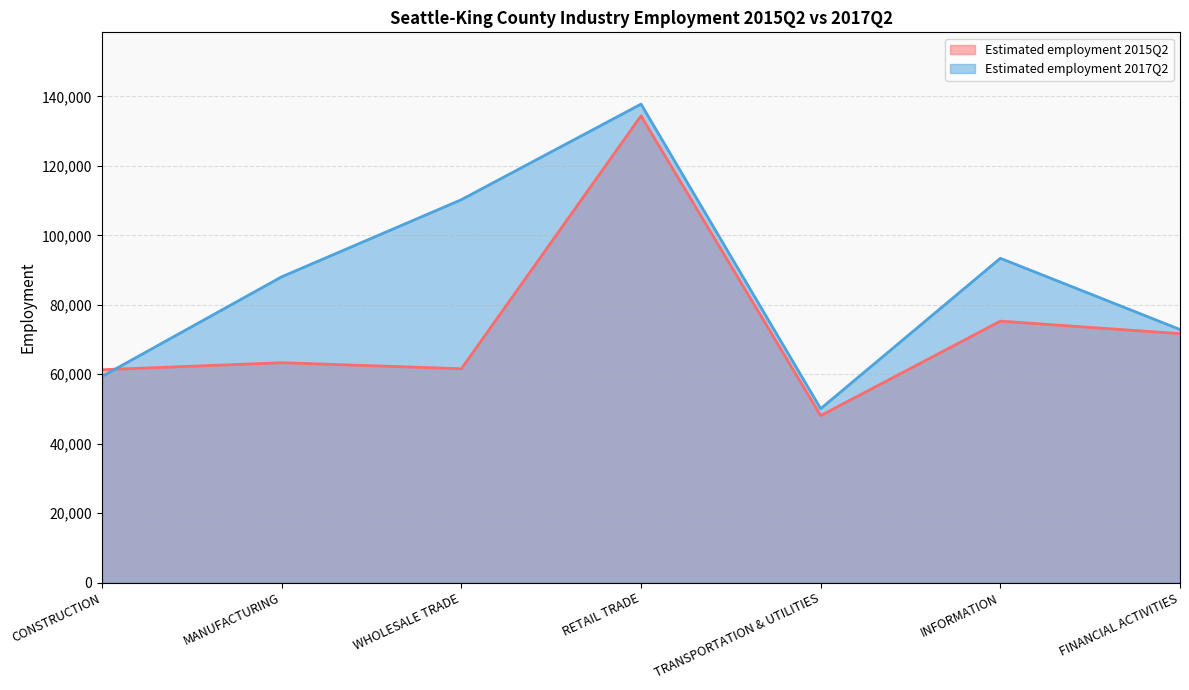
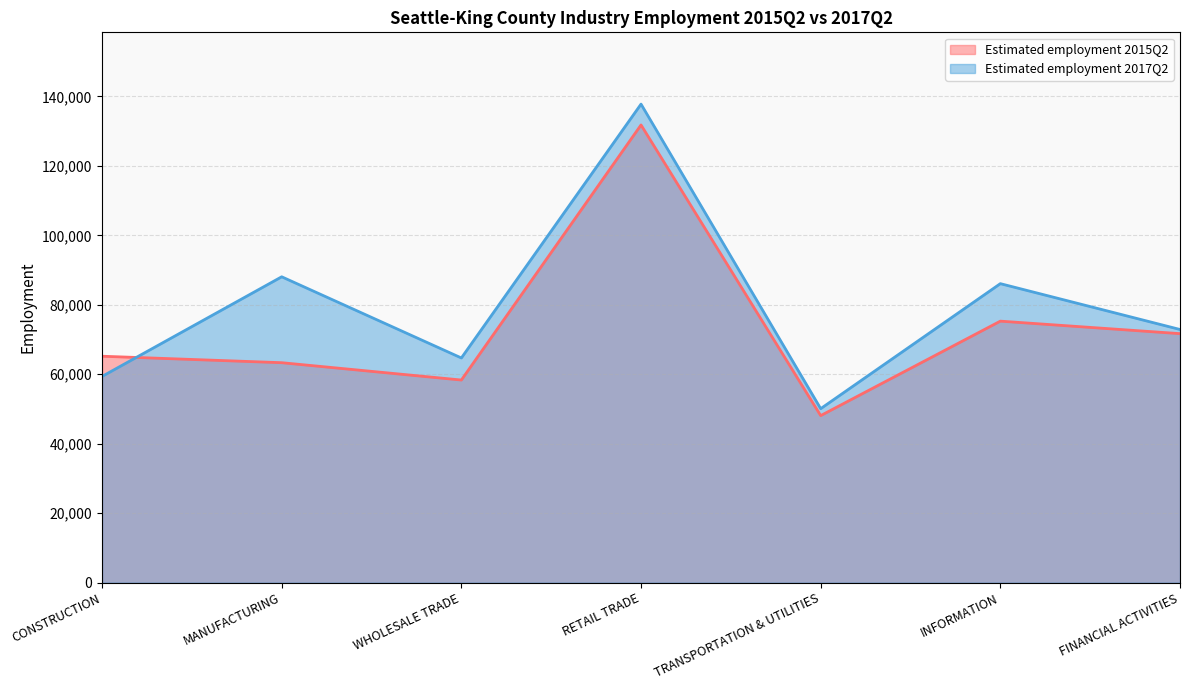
Estimated employment 2015Q2, CONSTRUCTION: 61,000 -> 65,000
Estimated employment 2015Q2, WHOLESALE TRADE: 62,000 -> 58,000
Estimated employment 2017Q2, WHOLESALE TRADE: 110,000 -> 65,000
Estimated employment 2015Q2, RETAIL TRADE: 134,000 -> 132,000
Estimated employment 2017Q2, INFORMATION: 93,000 -> 86,000
